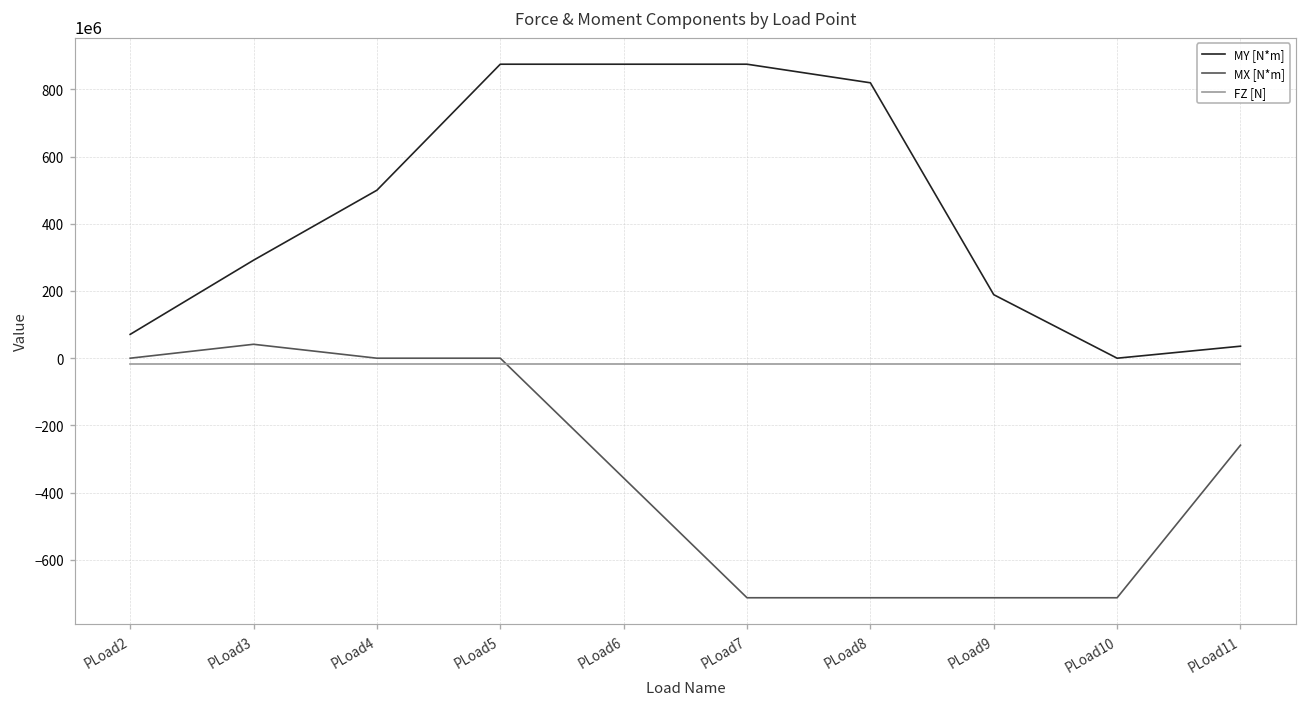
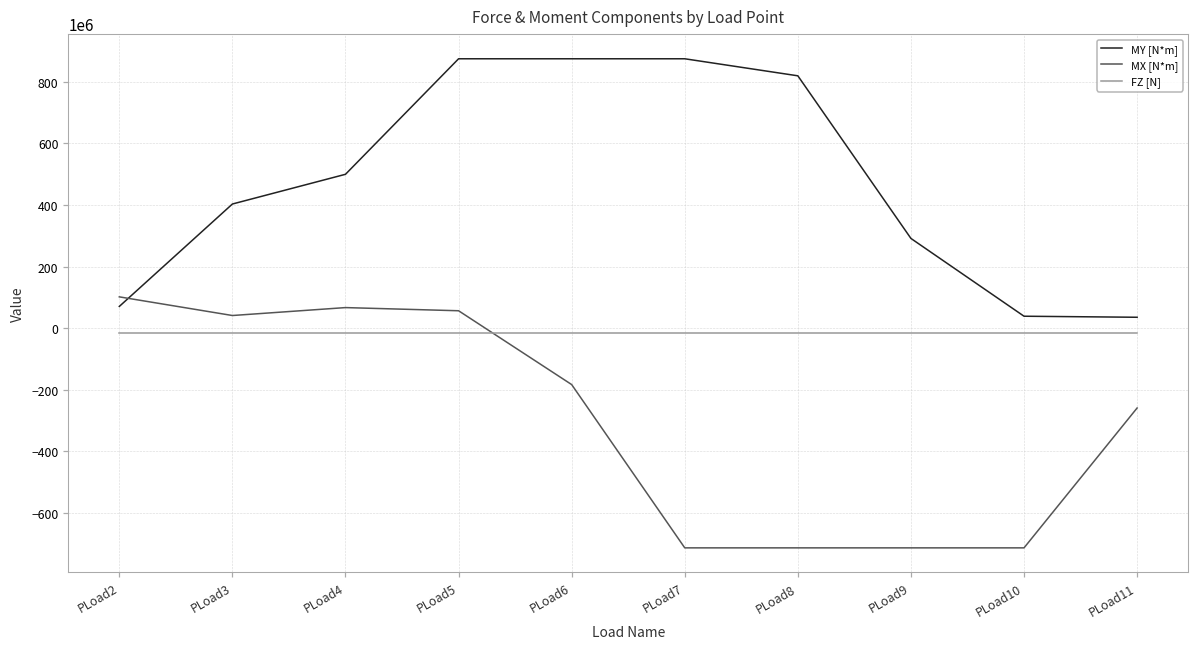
MX [N*m], PLoad2: 0 -> 100000000
MY [N*m], PLoad3: 290000000 -> 400000000
MX [N*m], PLoad4: 0 -> 70000000
MX [N*m], PLoad5: 0 -> 60000000
MX [N*m], PLoad6: -360000000 -> -180000000
MY [N*m], PLoad9: 190000000 -> 290000000
MY [N*m], PLoad10: 0 -> 40000000
